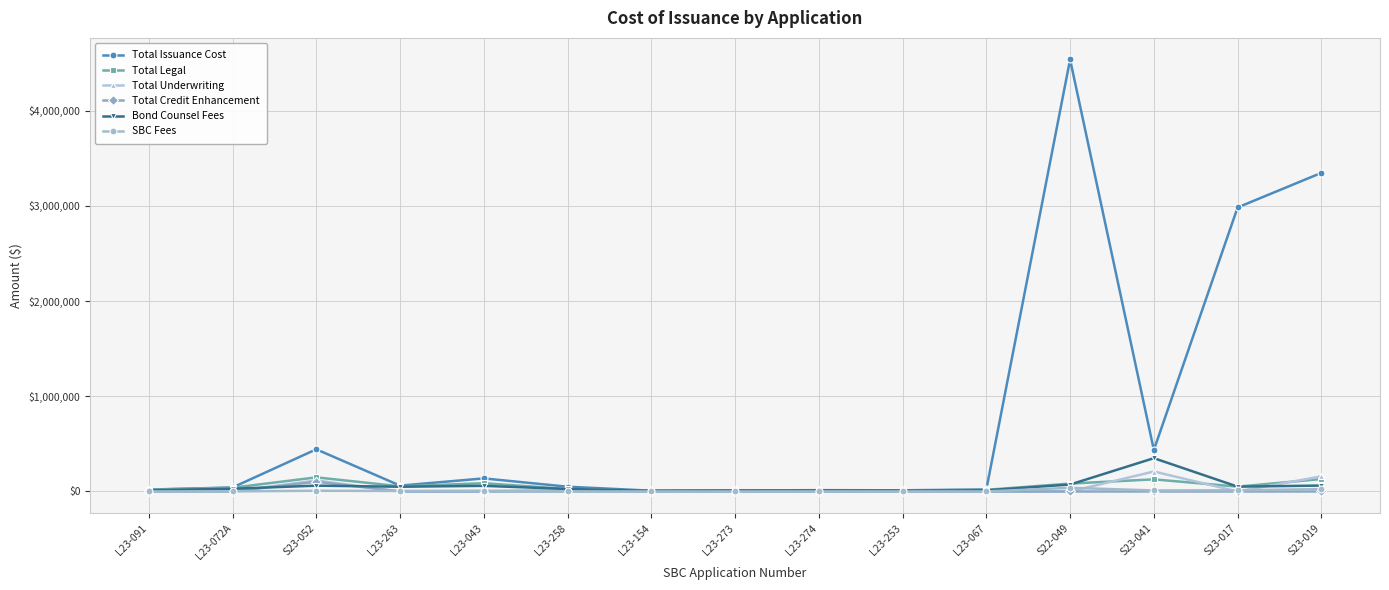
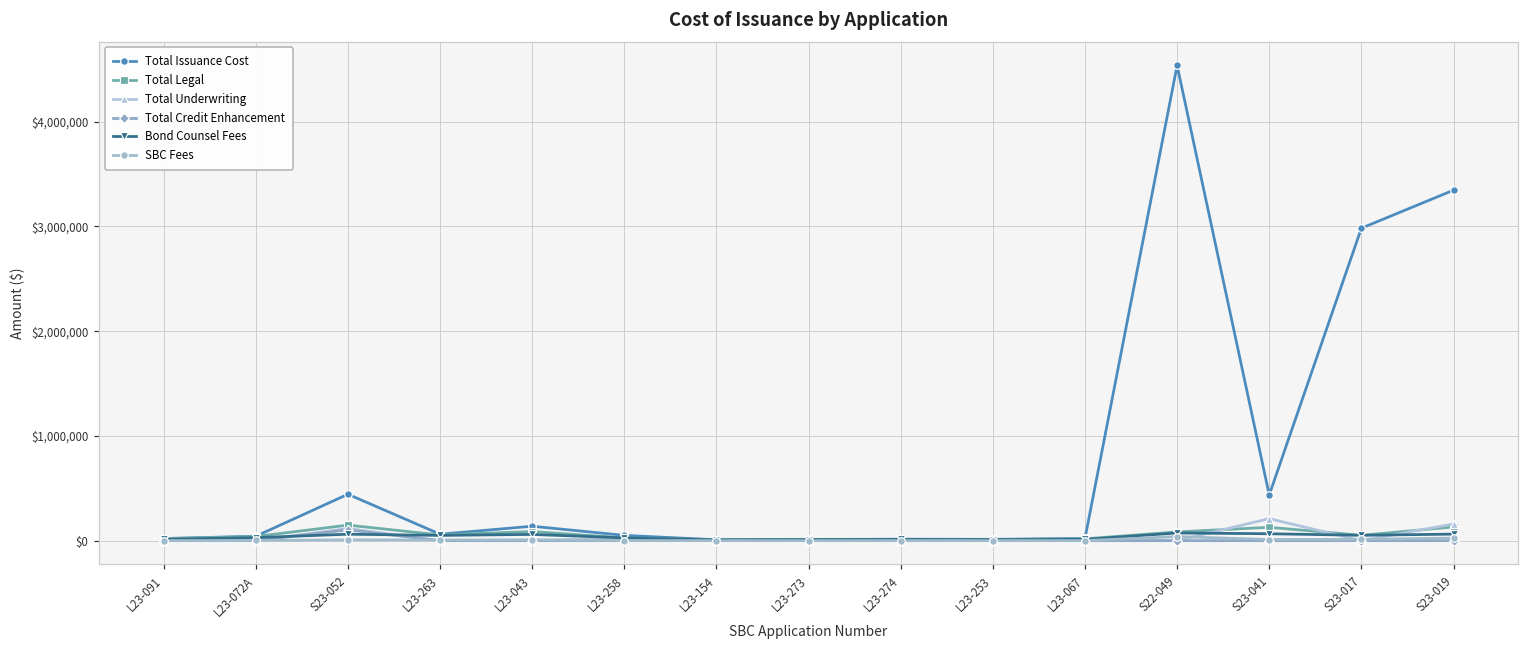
Bond Counsel Fees, S23-041: $300,000 -> $100,000
